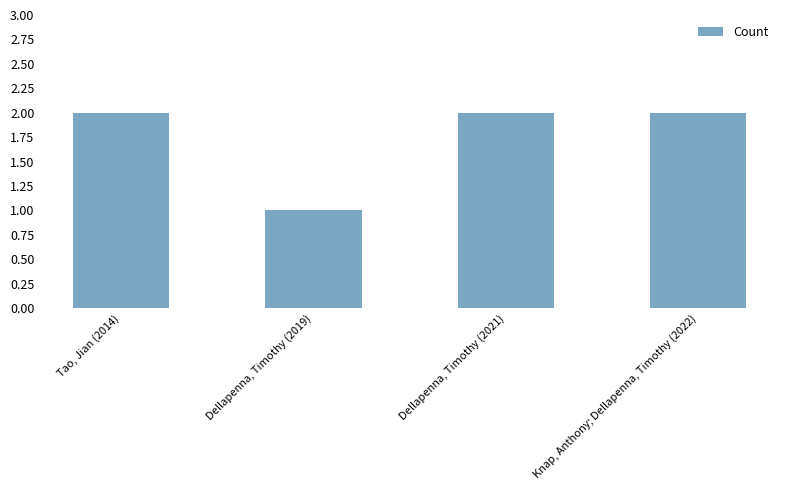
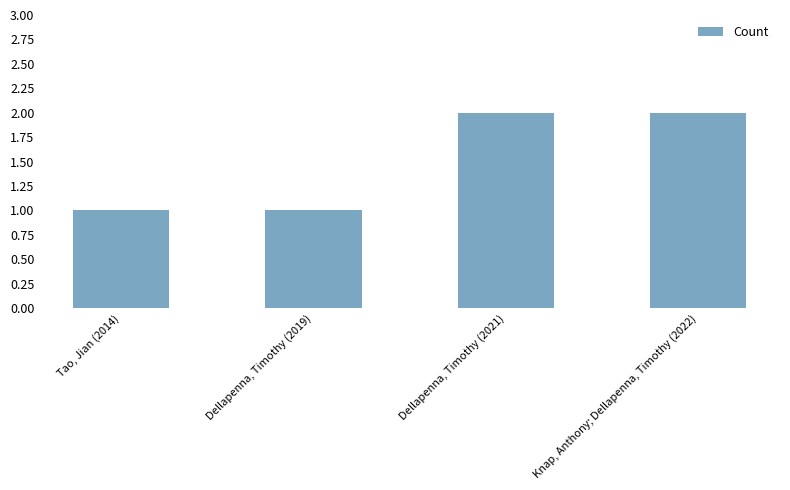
Tao, Jian (2014): 2 -> 1
